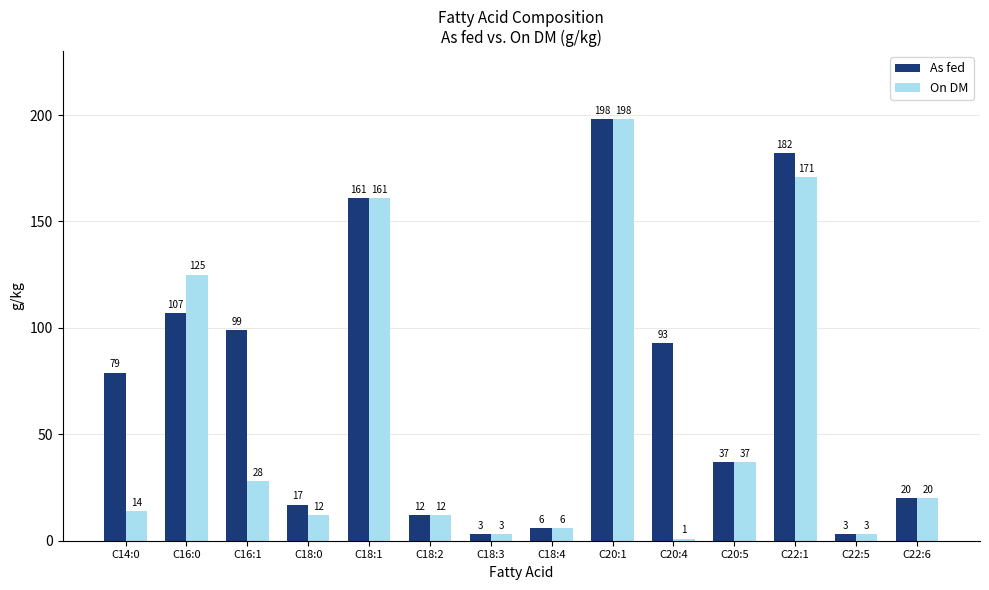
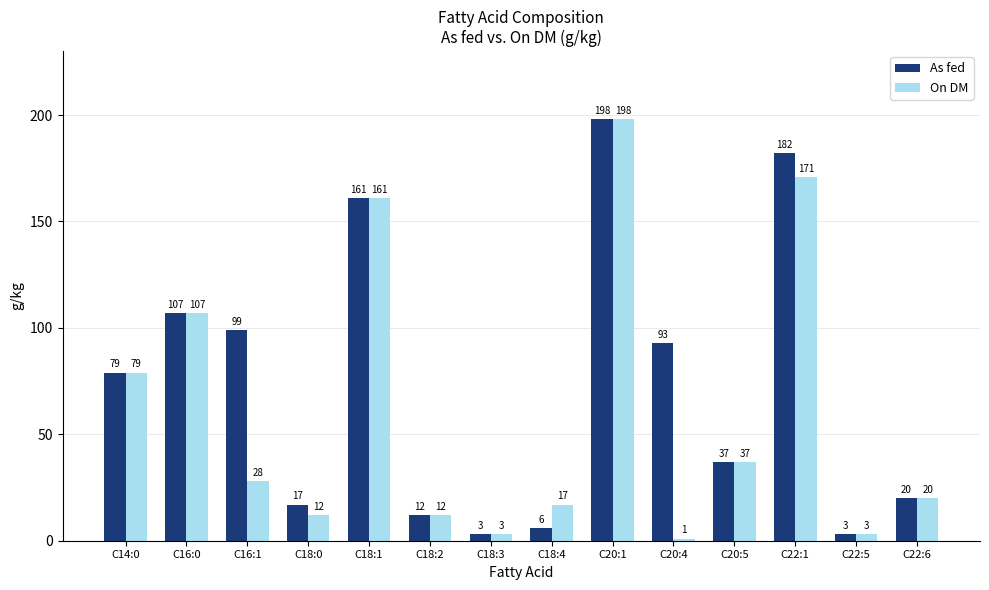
On DM, C14:0: 14 -> 79
On DM, C16:0: 125 -> 107
On DM, C18:4: 6 -> 17
